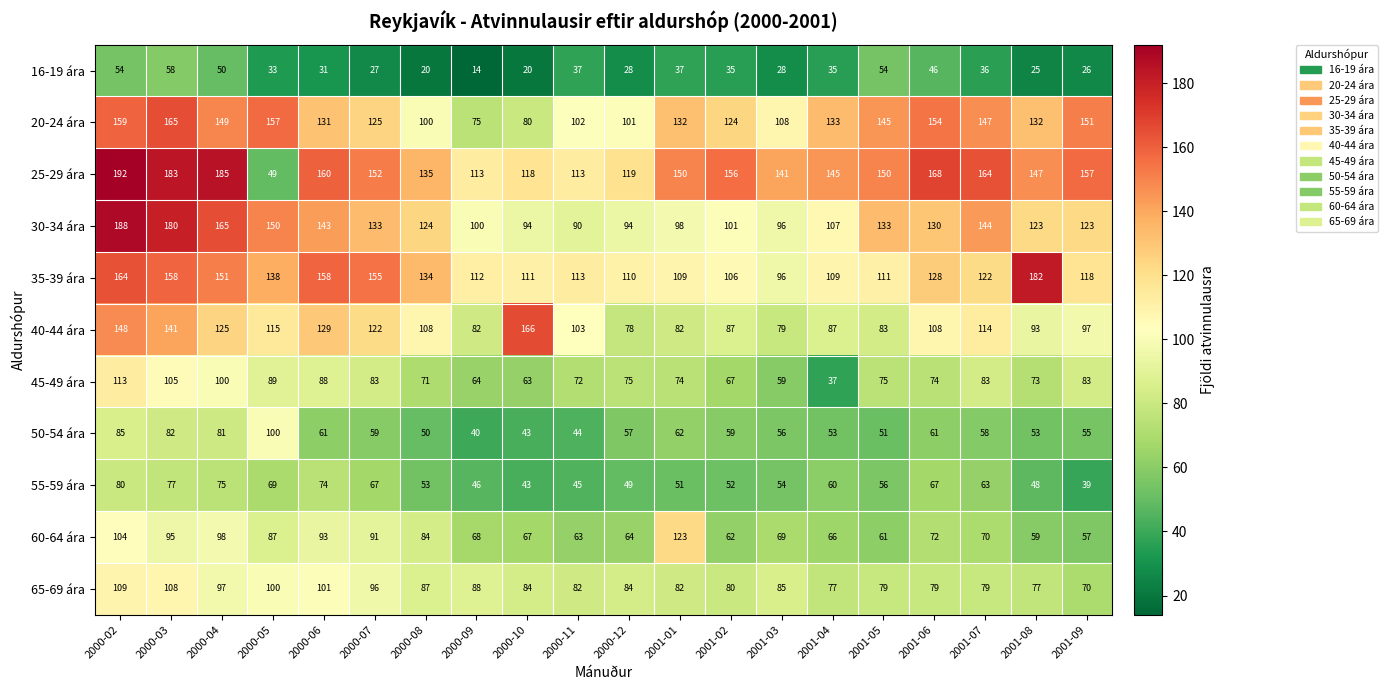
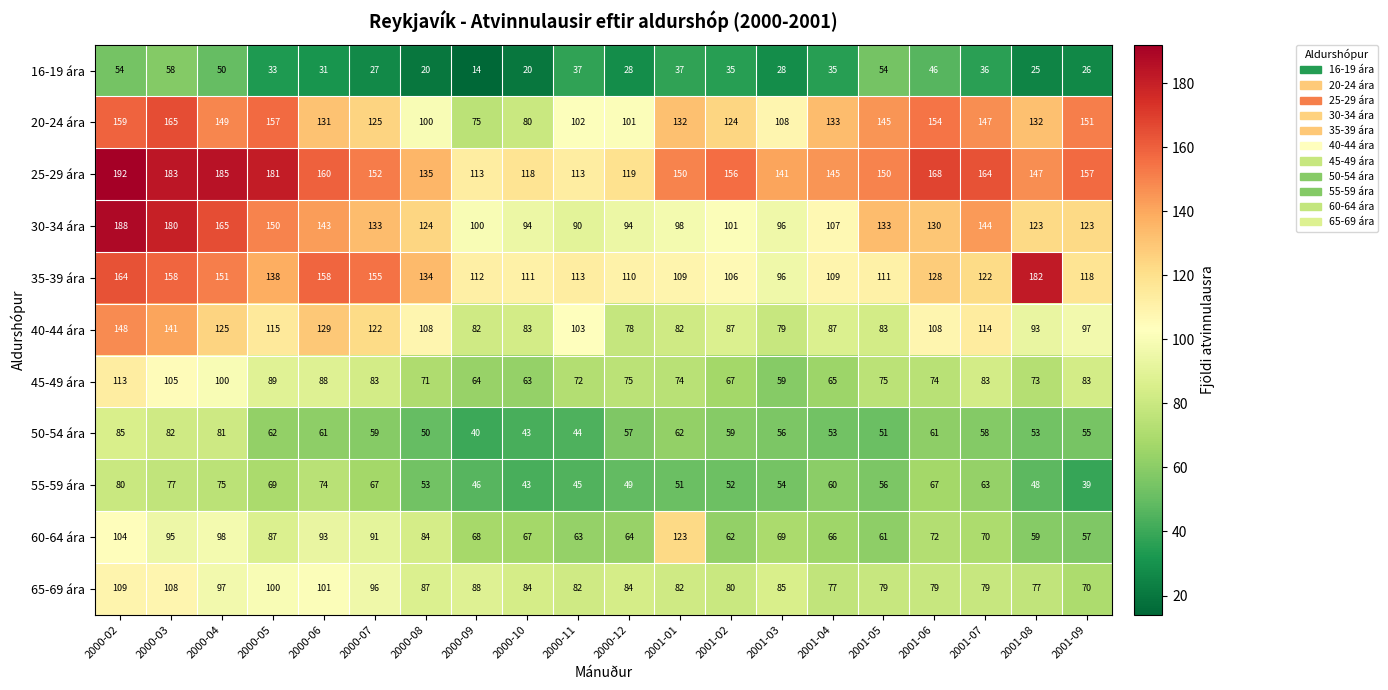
25-29 ára, 2000-05: 49 -> 181
40-44 ára, 2000-10: 166 -> 83
45-49 ára, 2001-04: 37 -> 65
50-54 ára, 2000-05: 100 -> 62
